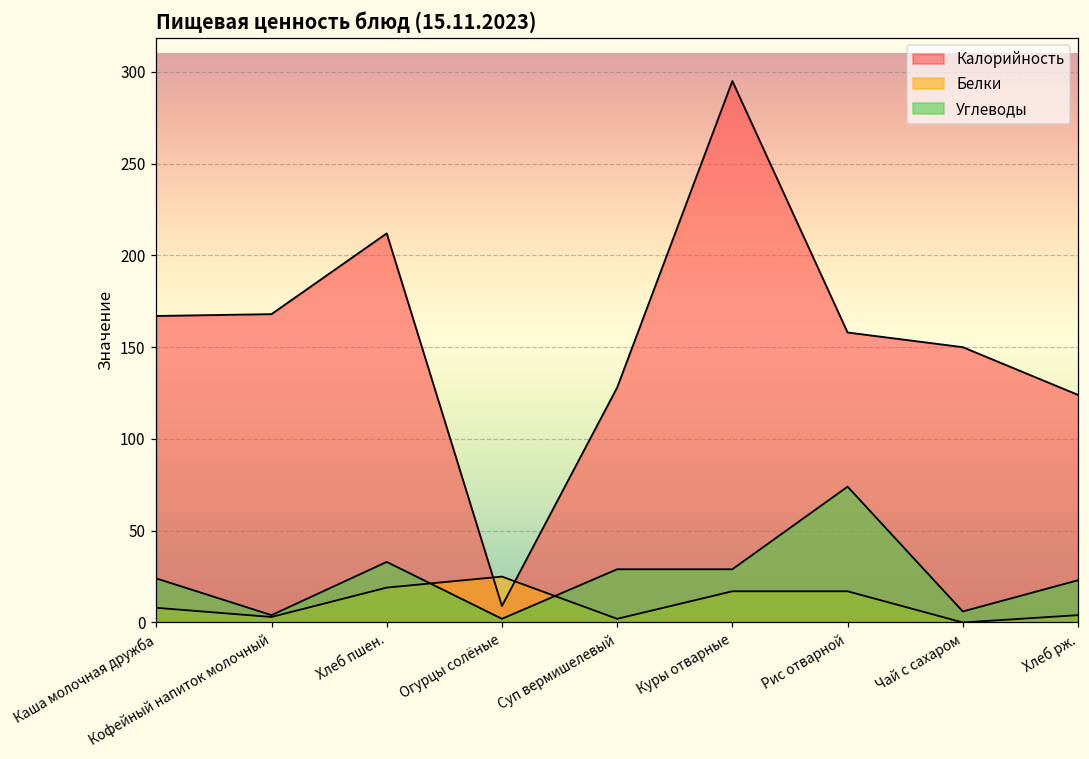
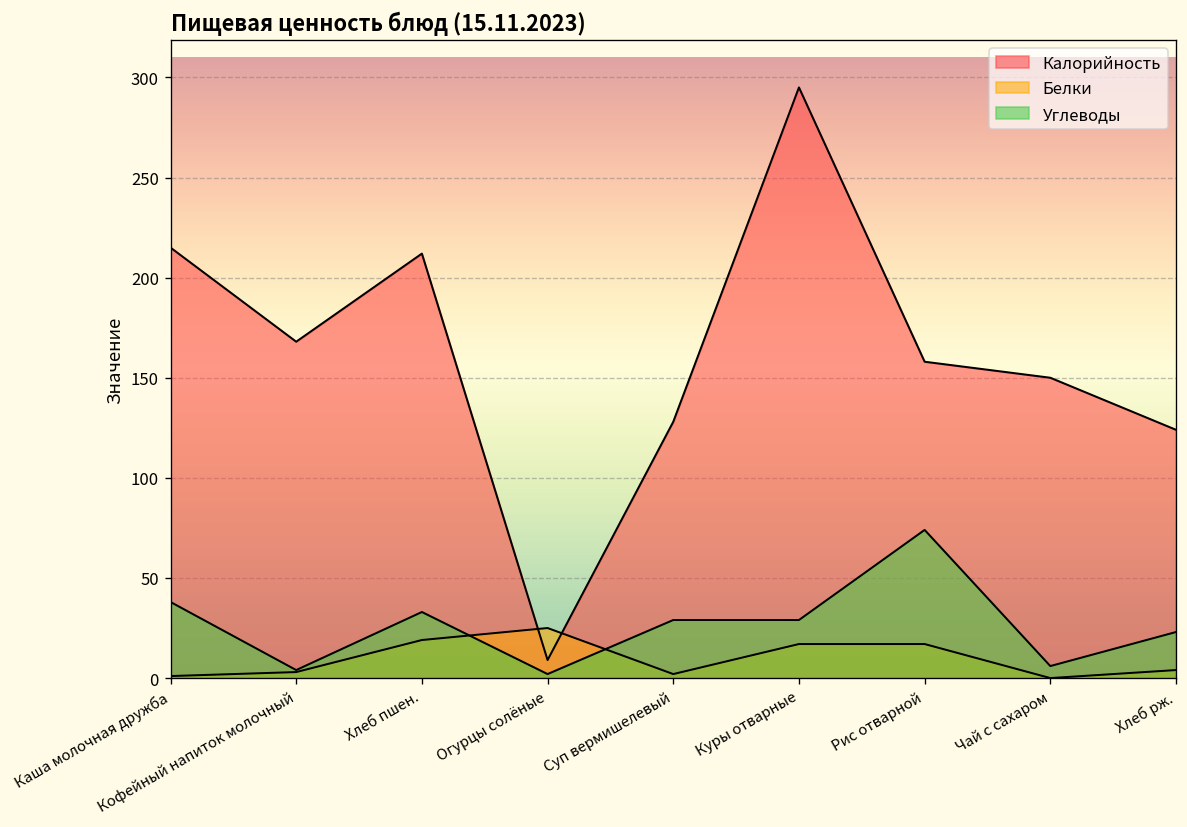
Калорийность, Каша молочная дружба: 167 -> 215
Белки, Каша молочная дружба: 8 -> 1
Углеводы, Каша молочная дружба: 24 -> 38
